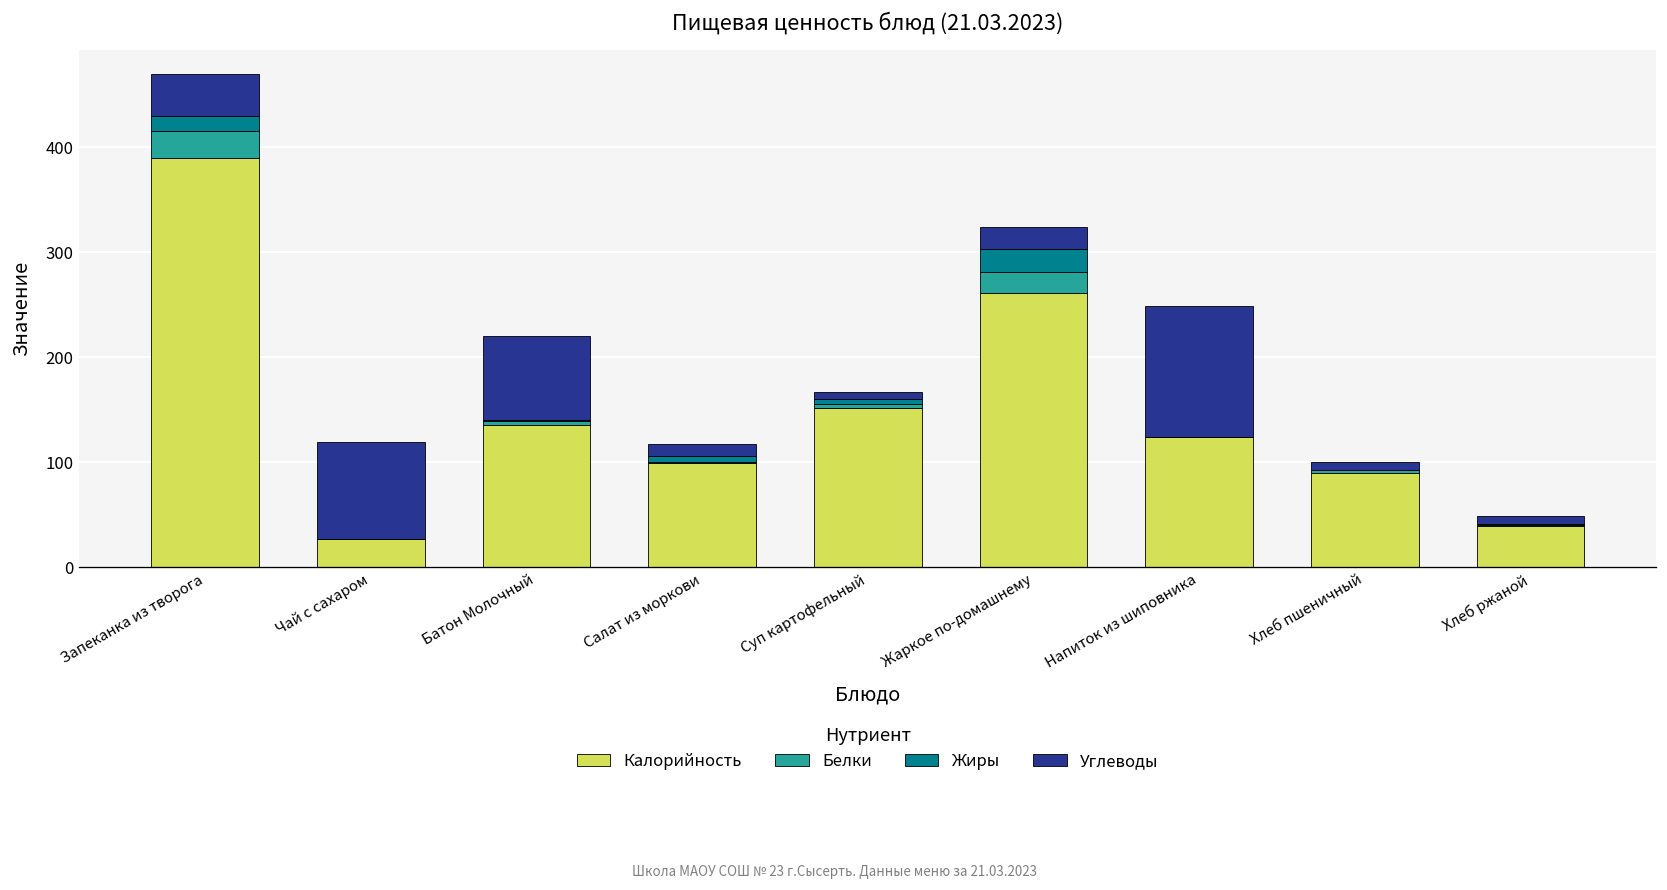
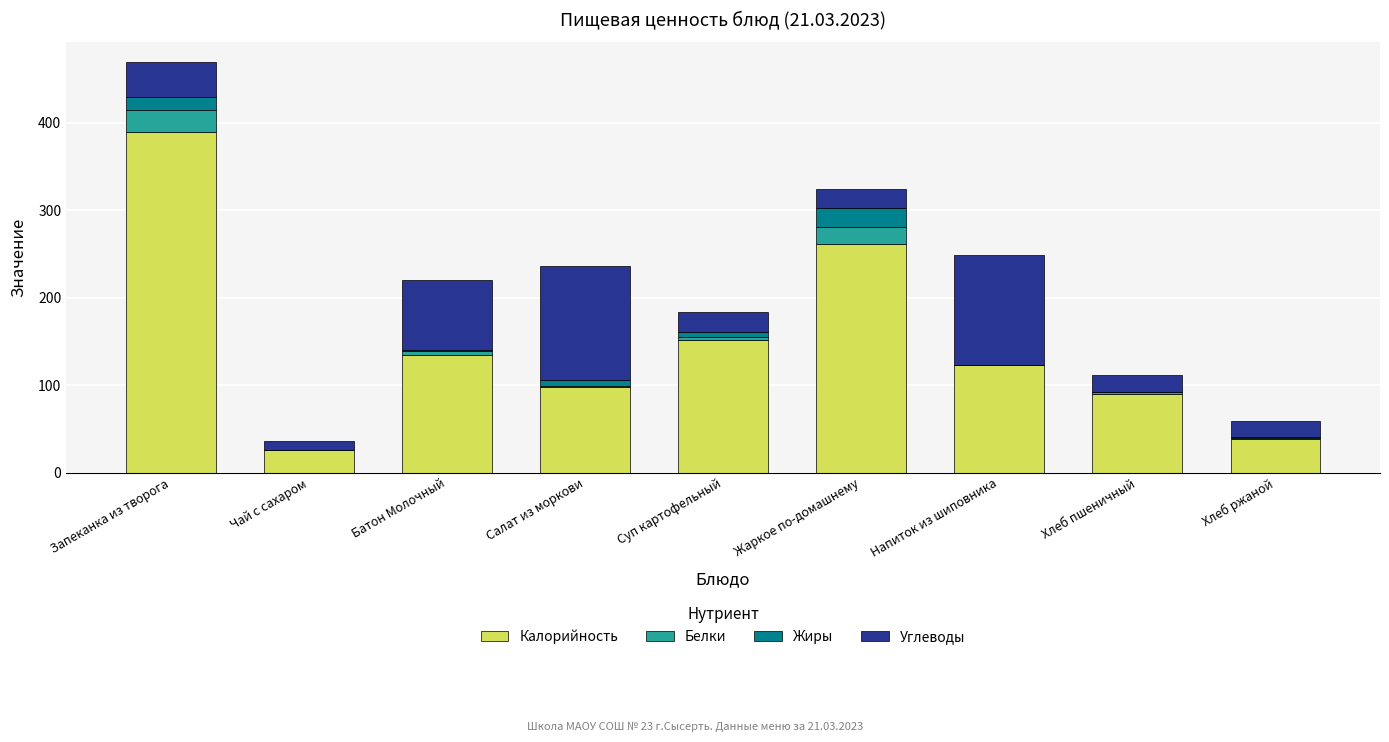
Углеводы, Чай с сахаром: 90 -> 10
Углеводы, Салат из моркови: 10 -> 130
Углеводы, Суп картофельный: 10 -> 20
Углеводы, Хлеб пшеничный: 10 -> 20
Углеводы, Хлеб ржаной: 10 -> 20
